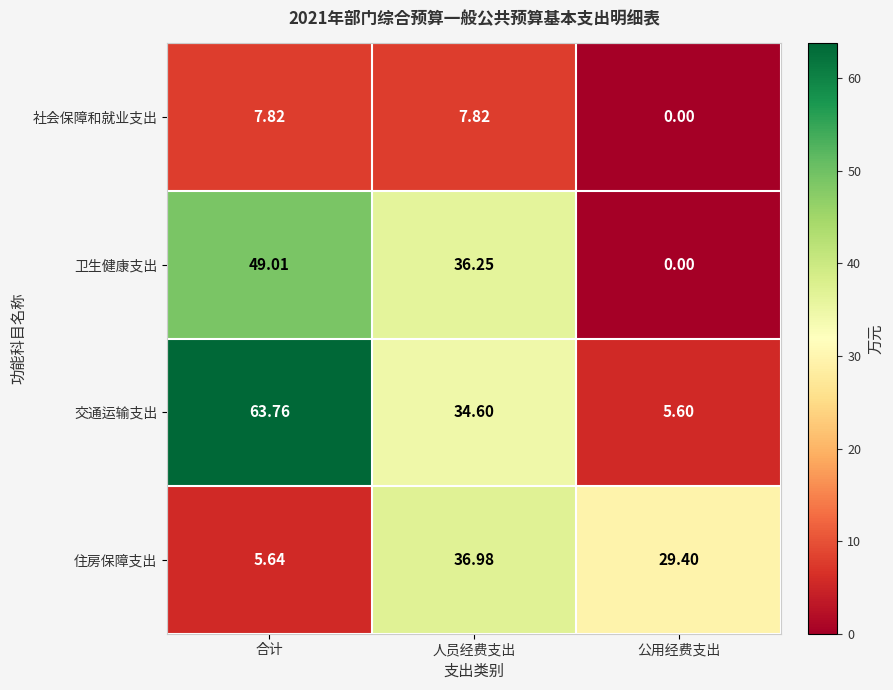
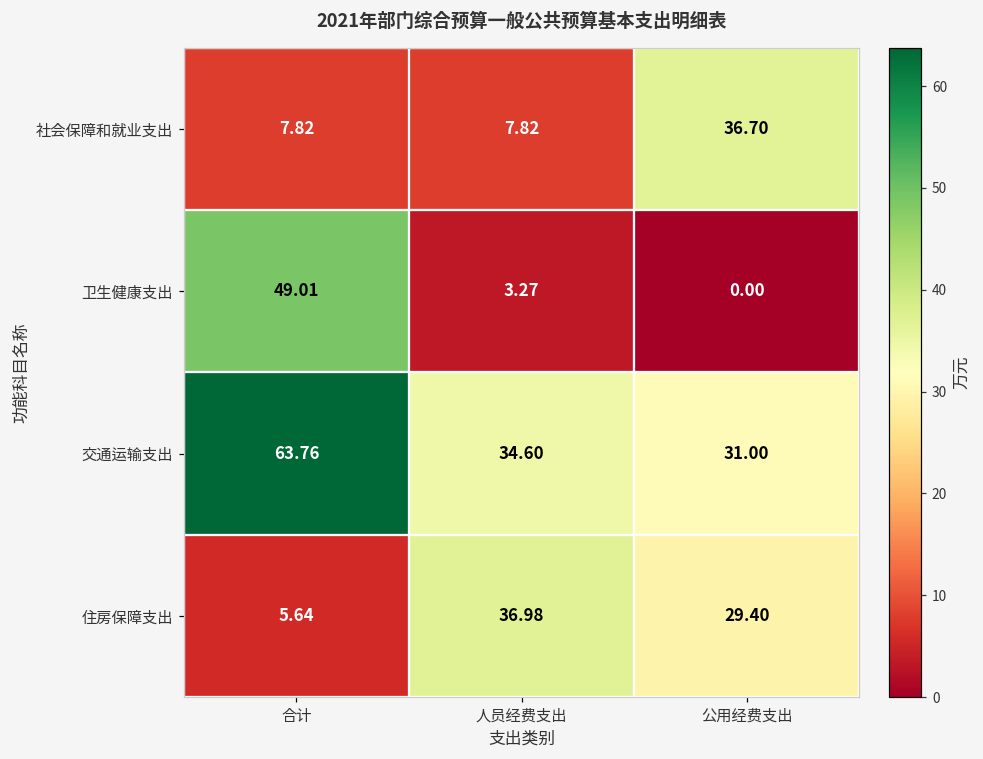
社会保障和就业支出, 公用经费支出: 0.00 -> 36.70
卫生健康支出, 人员经费支出: 36.25 -> 3.27
交通运输支出, 公用经费支出: 5.60 -> 31.00
